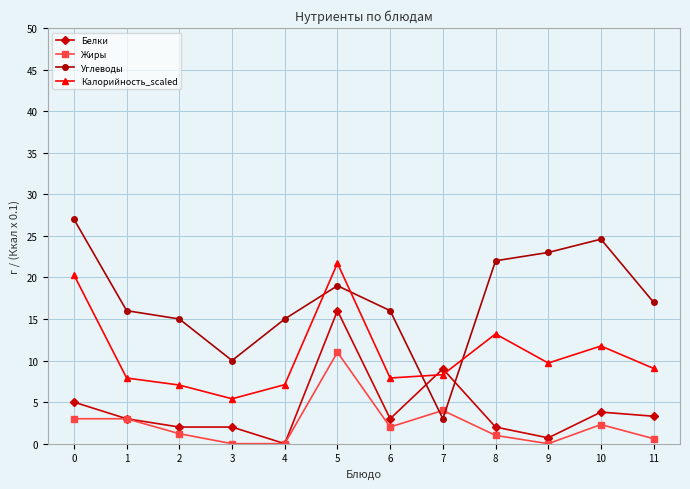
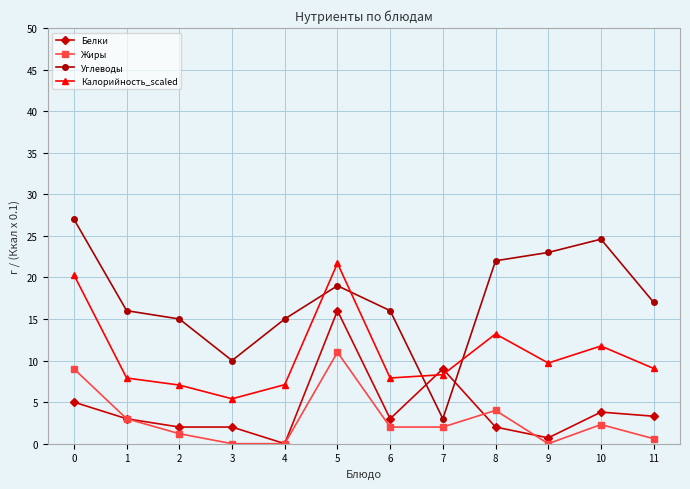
Жиры, 0: 3 -> 9
Жиры, 7: 4 -> 2
Жиры, 8: 1 -> 4
